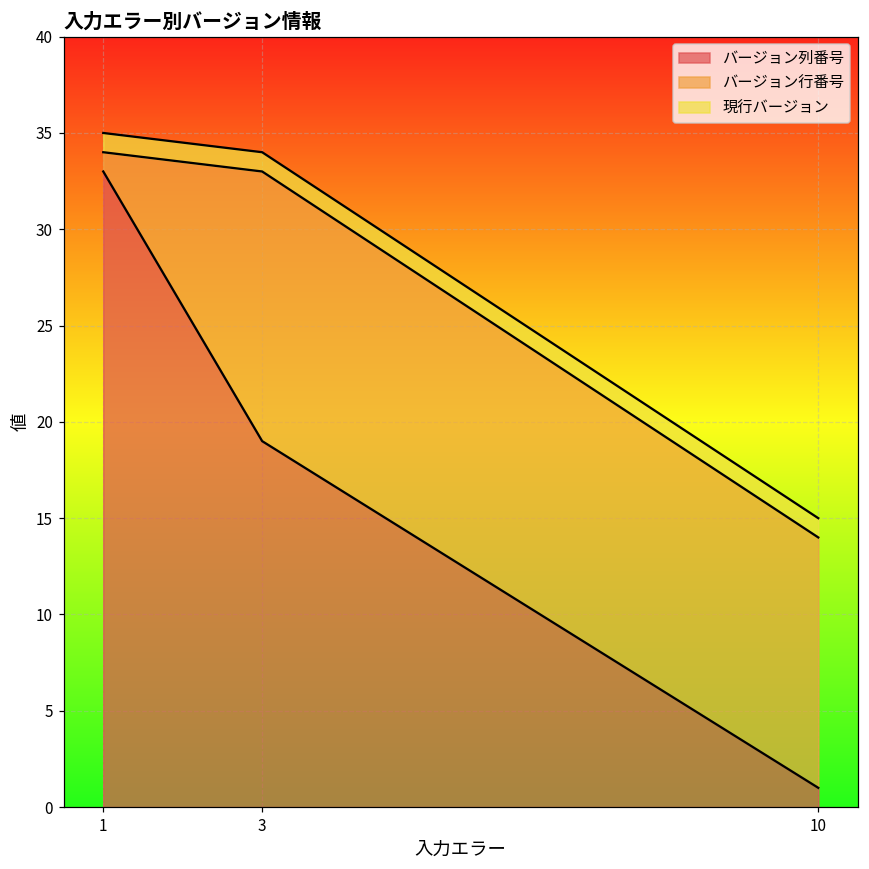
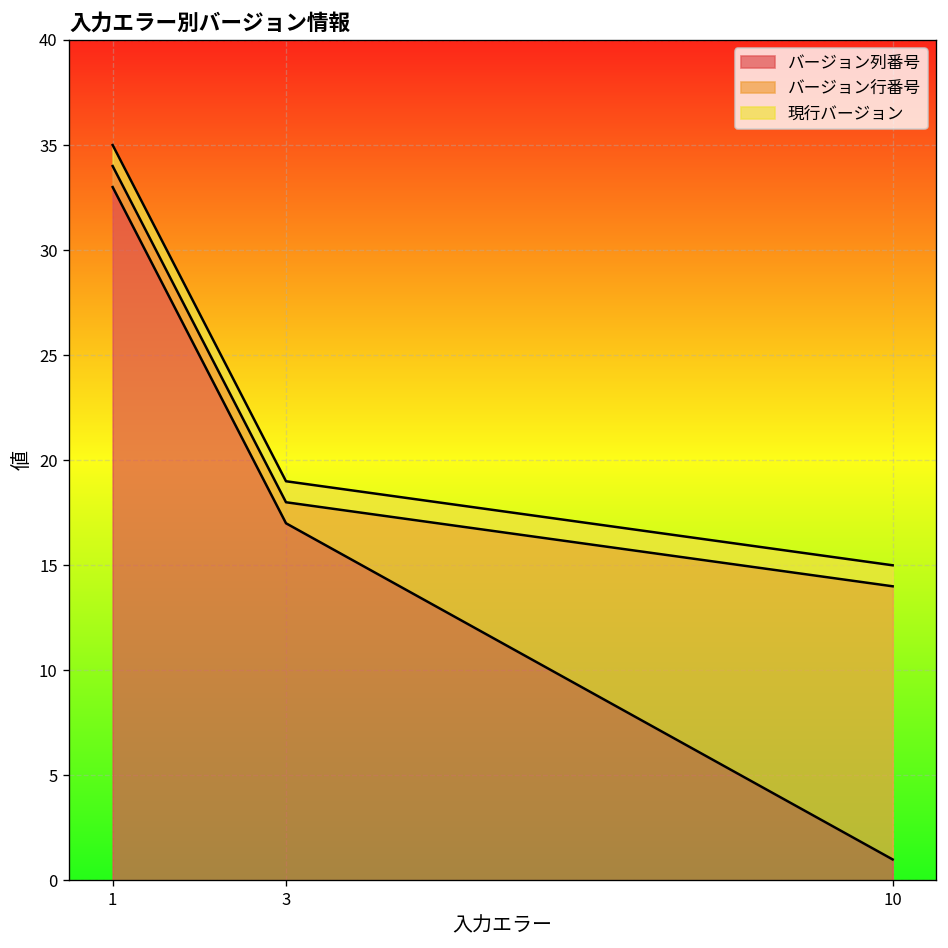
バージョン列番号, 3: 19 -> 17
バージョン行番号, 3: 14 -> 1
